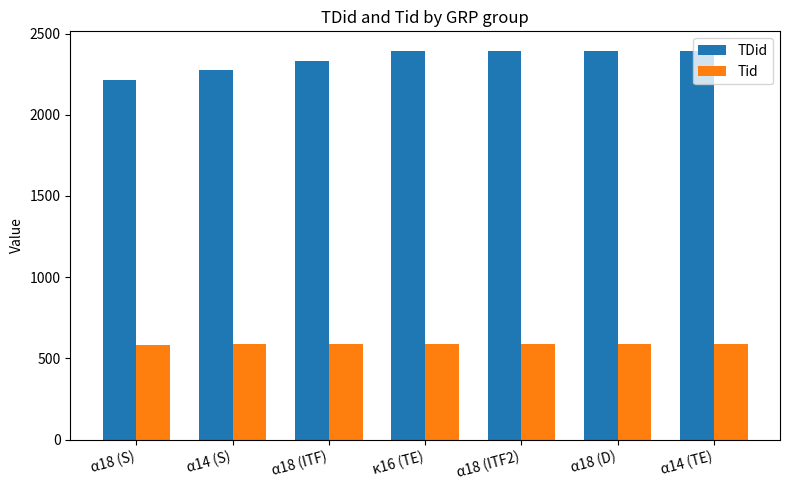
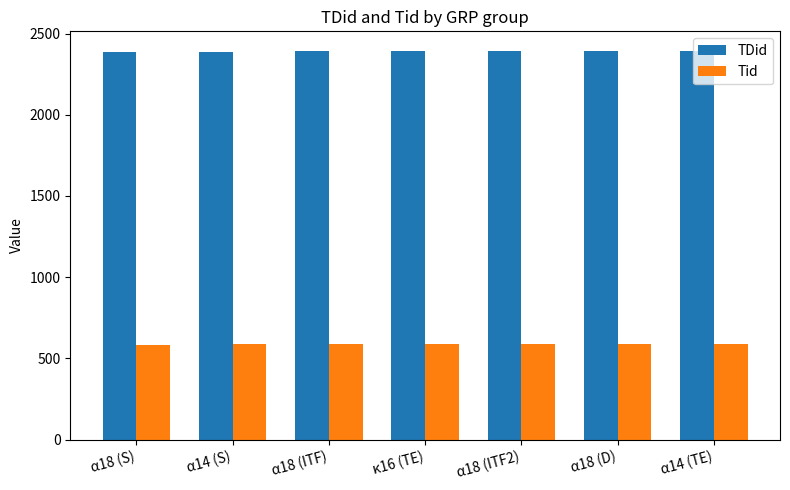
TDid, α18 (S): 2210 -> 2390
TDid, α14 (S): 2280 -> 2390
TDid, α18 (ITF): 2330 -> 2390
